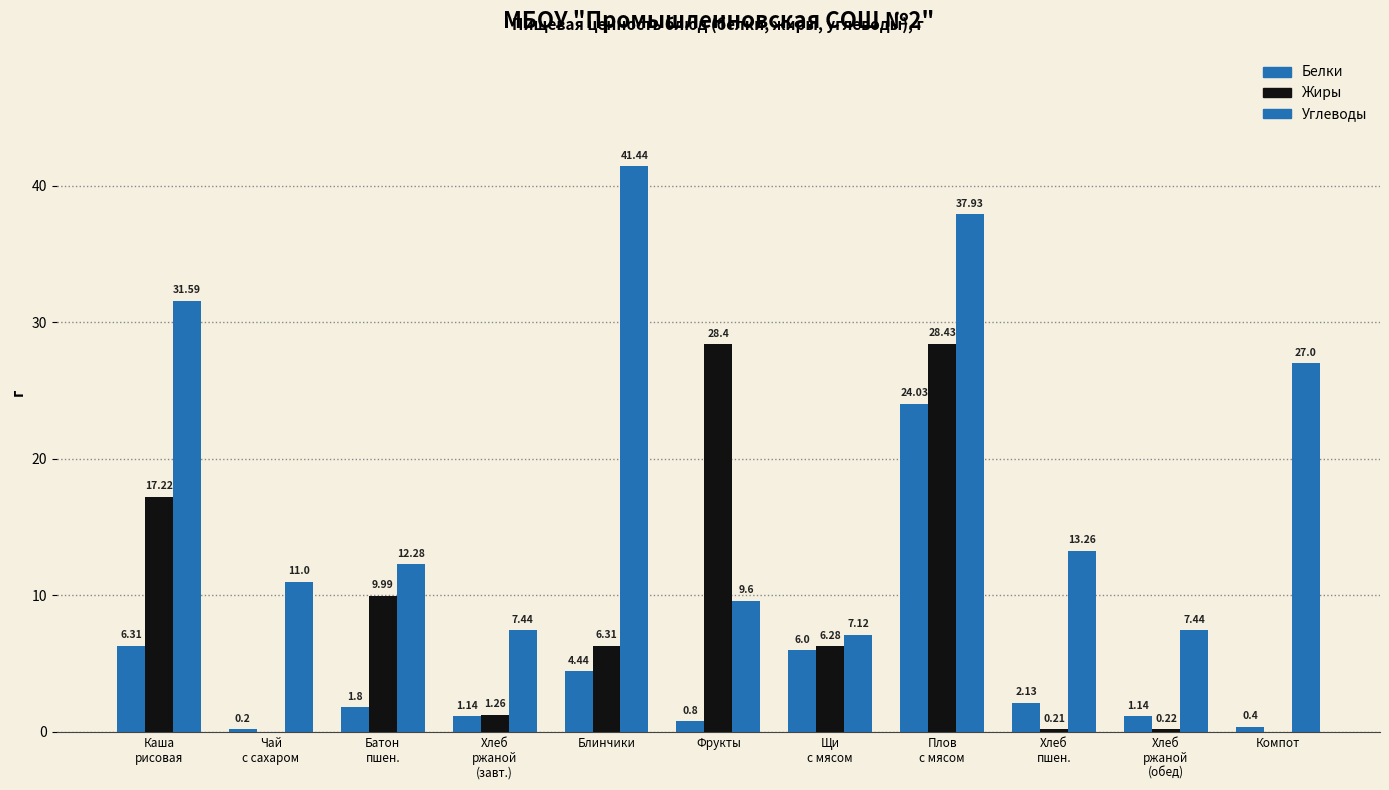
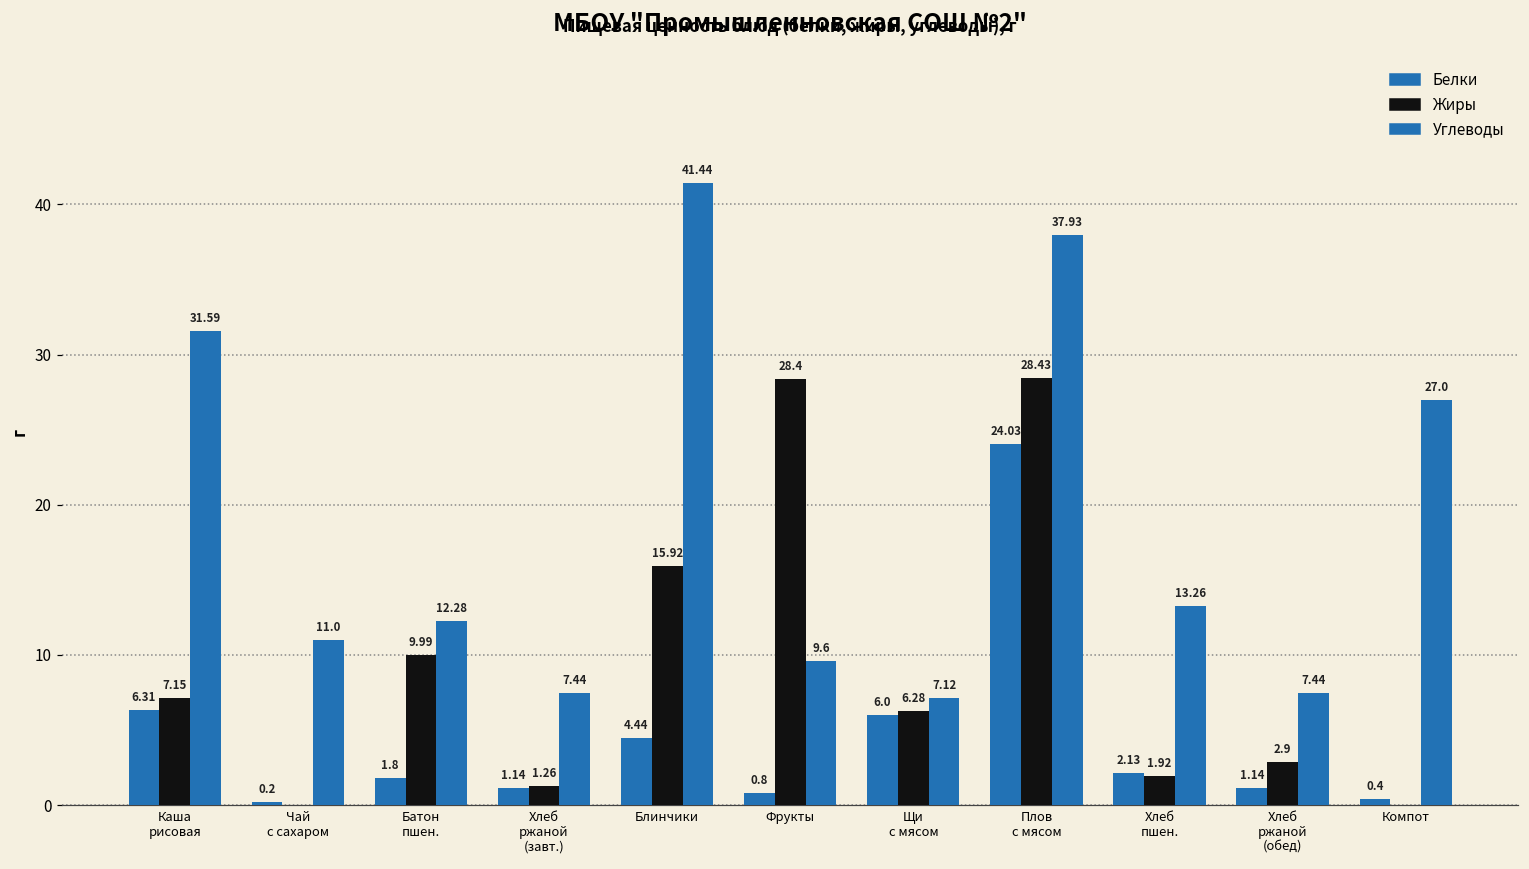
Жиры, Каша рисовая: 17.22 -> 7.15
Жиры, Блинчики: 6.31 -> 15.92
Жиры, Хлеб пшен.: 0.21 -> 1.92
Жиры, Хлеб ржаной (обед): 0.22 -> 2.9
